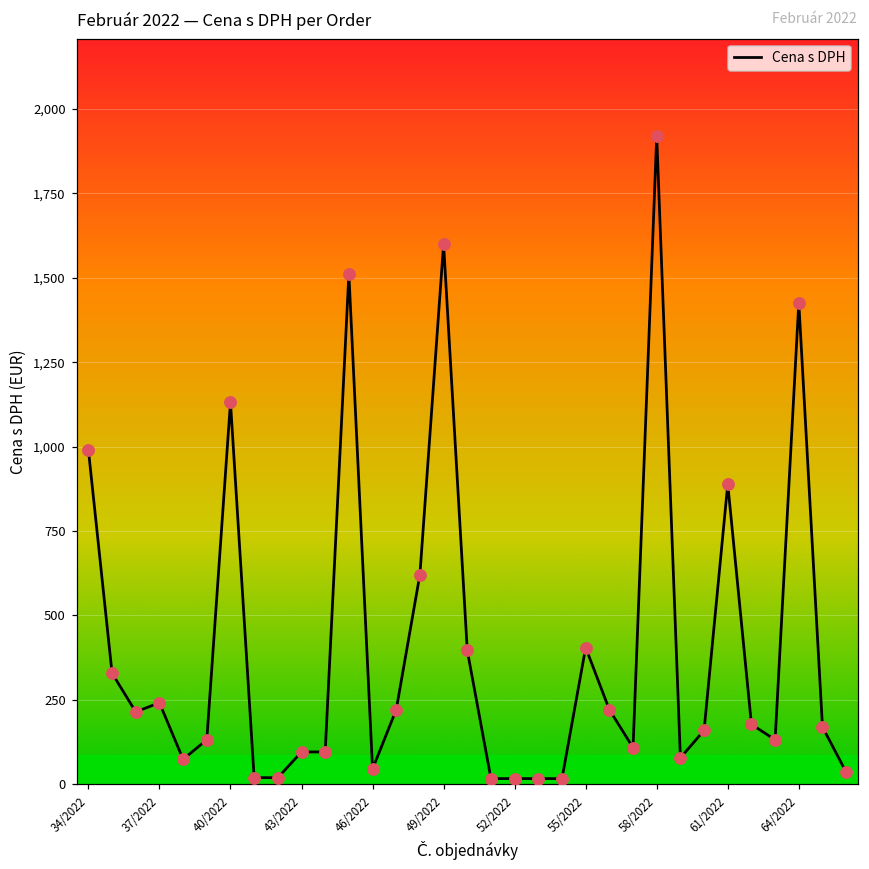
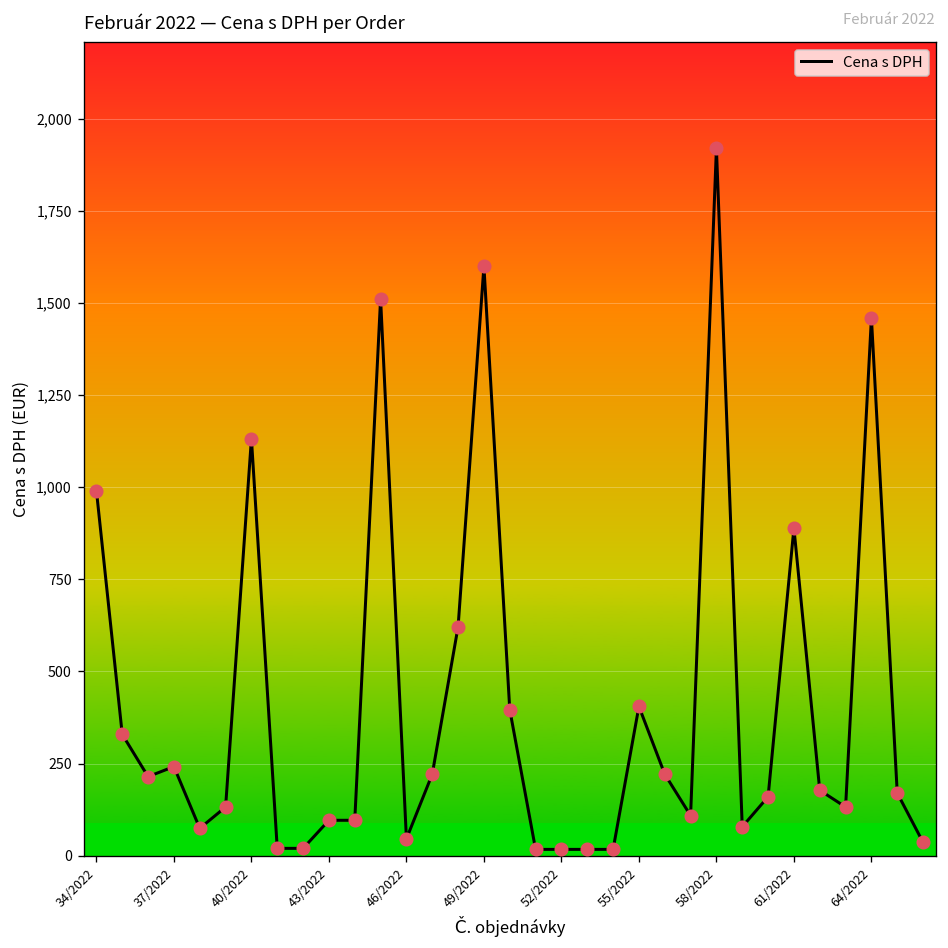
64/2022: 1,430 -> 1,460
